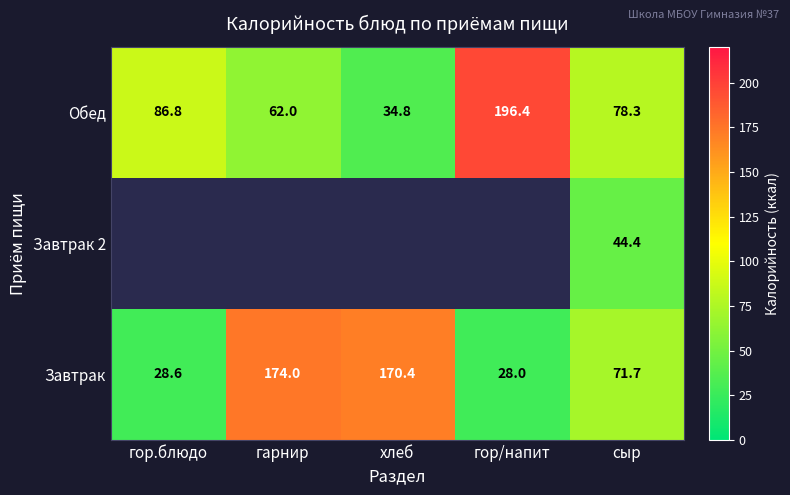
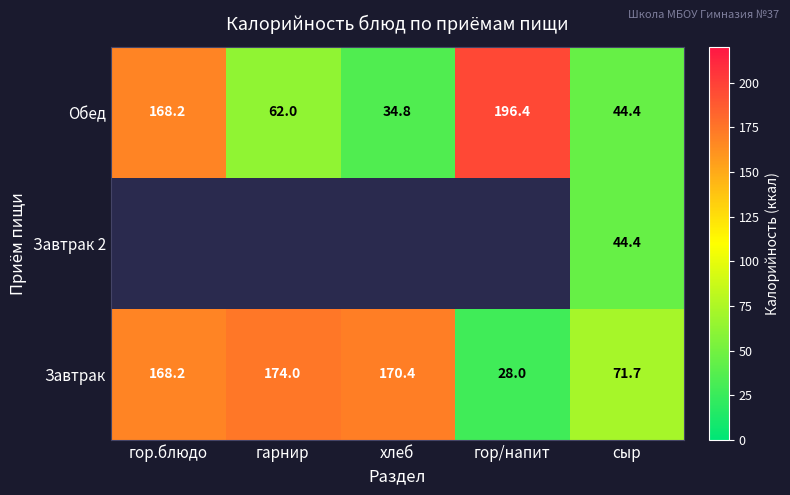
Обед, гор.блюдо: 86.8 -> 168.2
Обед, сыр: 78.3 -> 44.4
Завтрак, гор.блюдо: 28.6 -> 168.2
